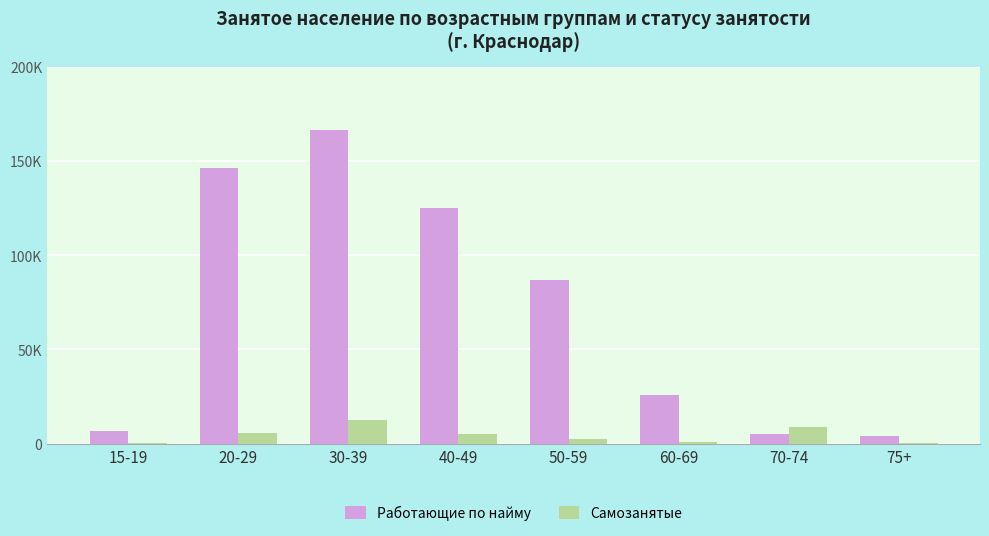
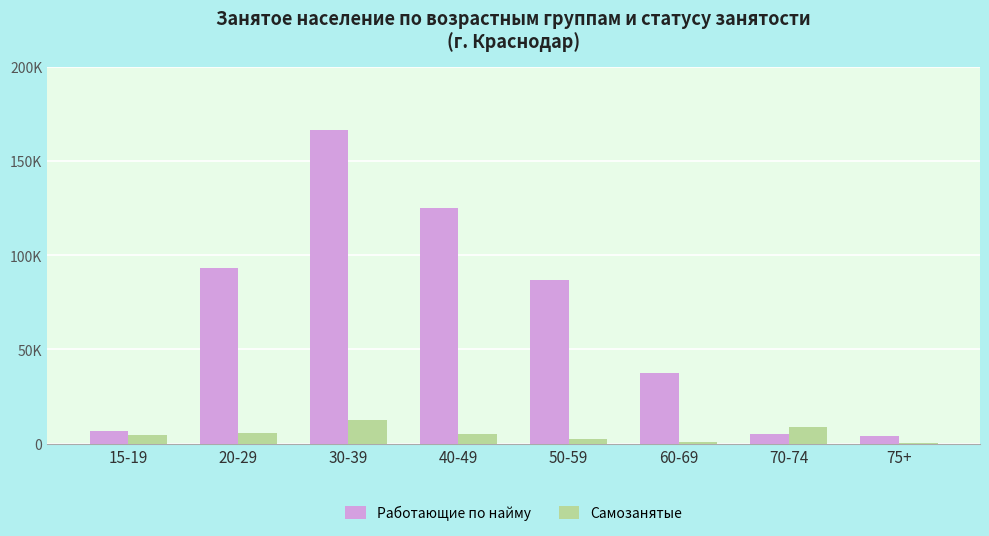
Самозанятые, 15-19: 1000 -> 5000
Работающие по найму, 20-29: 146000 -> 93000
Работающие по найму, 60-69: 26000 -> 37000
